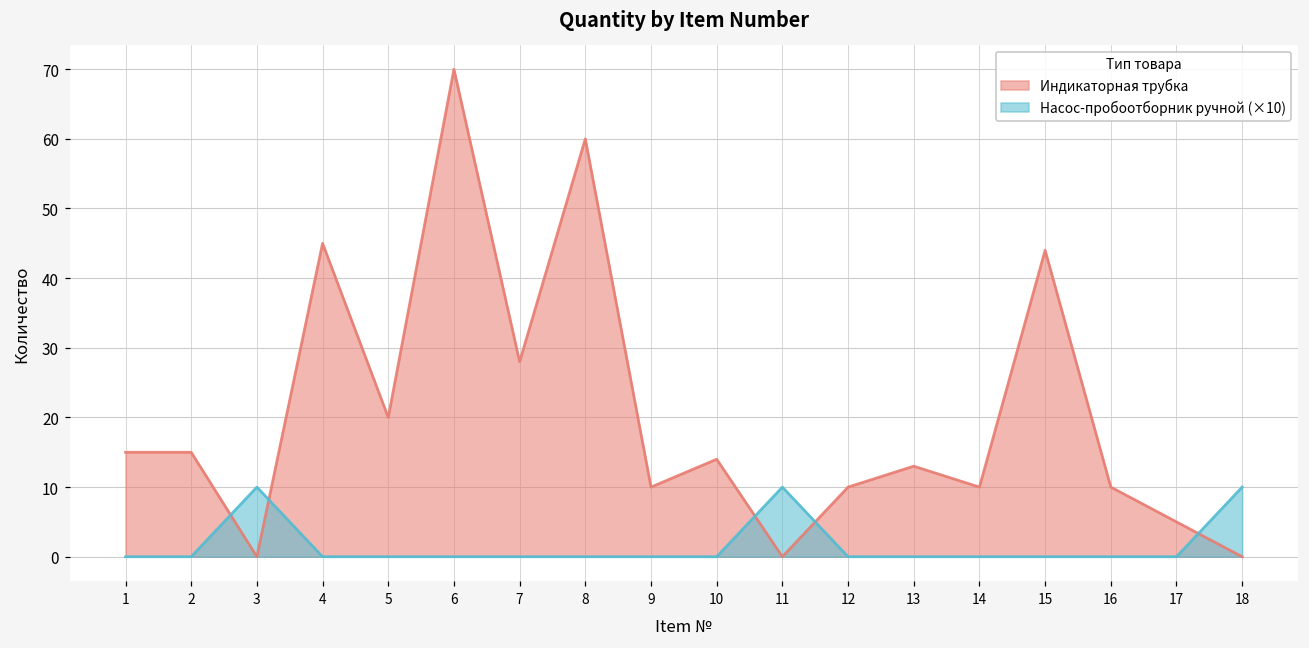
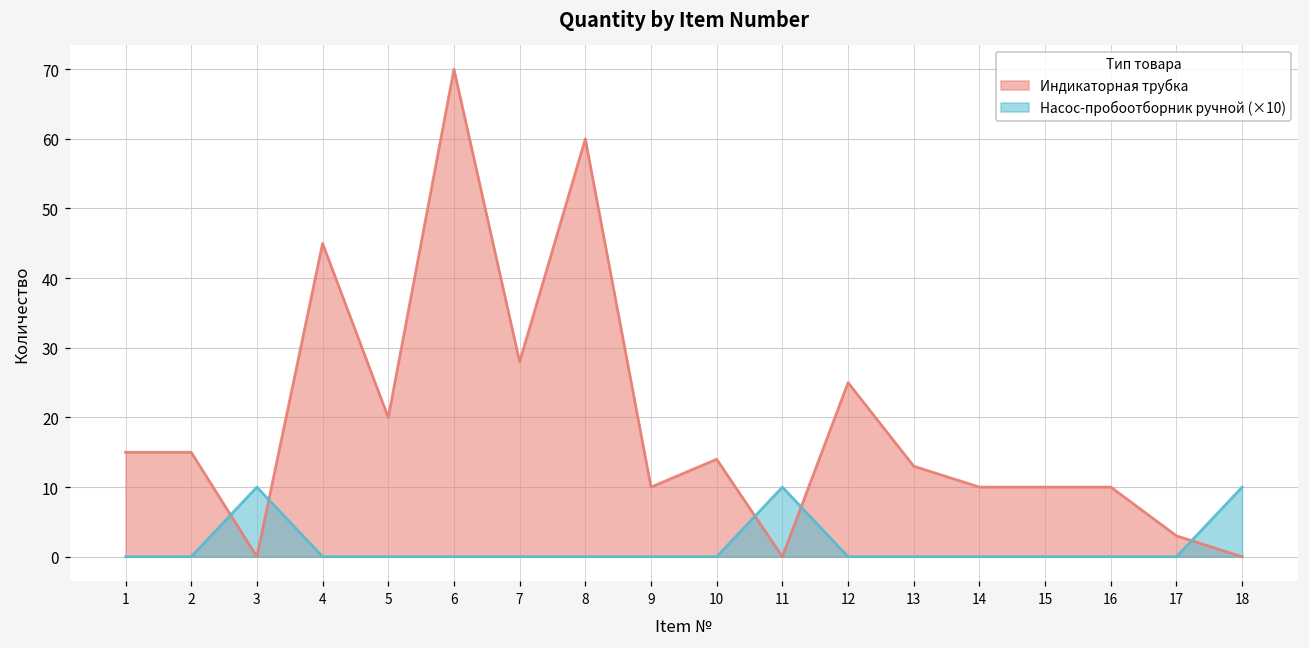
Индикаторная трубка, 12: 10 -> 25
Индикаторная трубка, 15: 44 -> 10
Индикаторная трубка, 17: 5 -> 3
